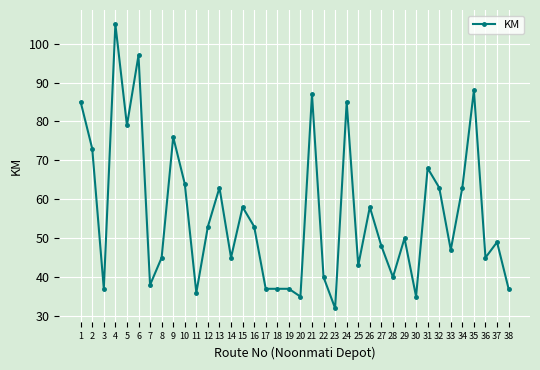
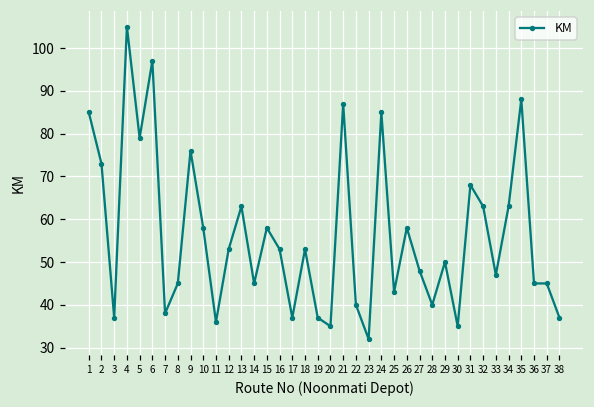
10: 64 -> 58
18: 37 -> 53
37: 49 -> 45
